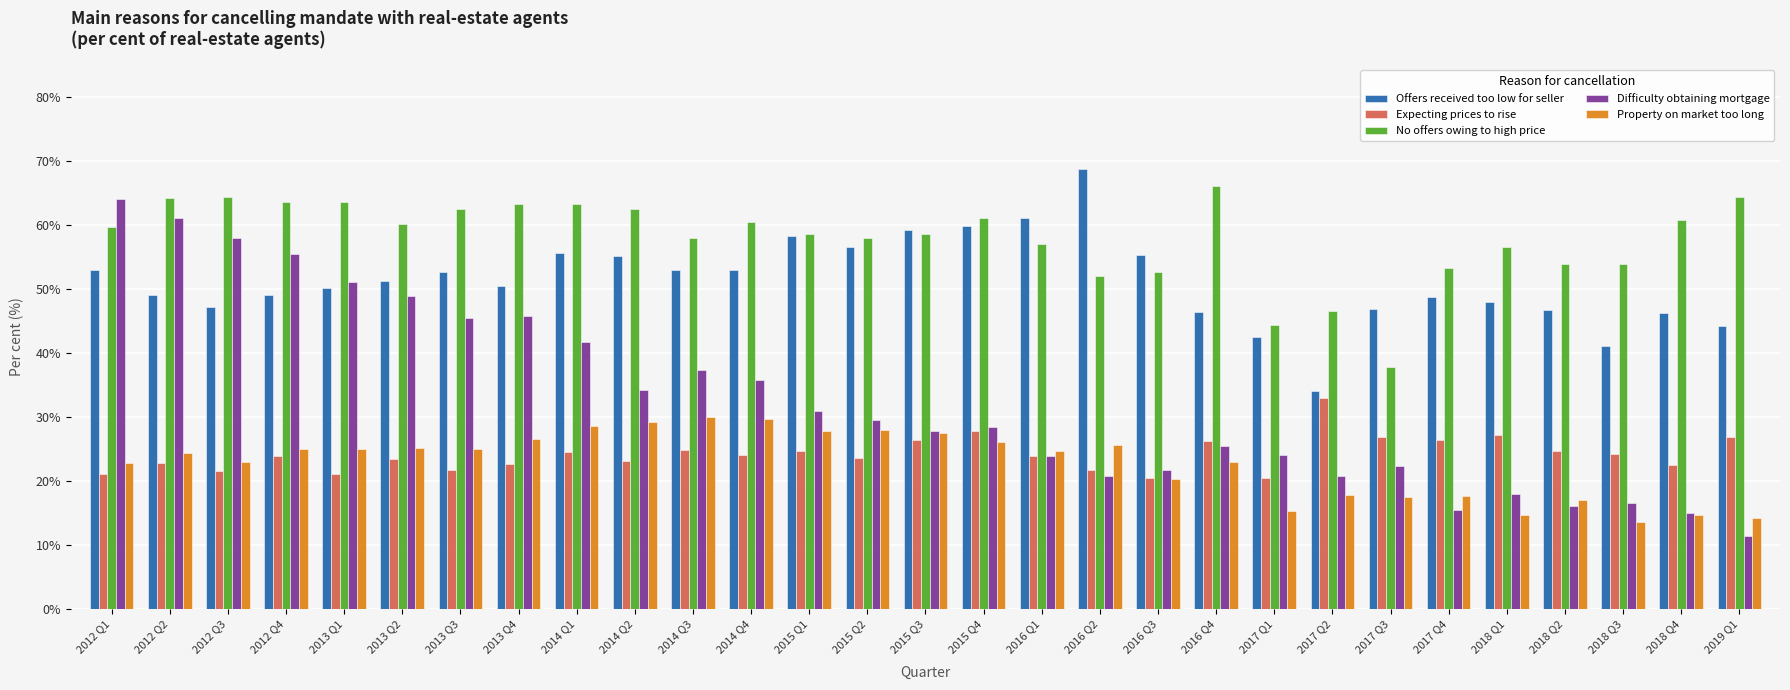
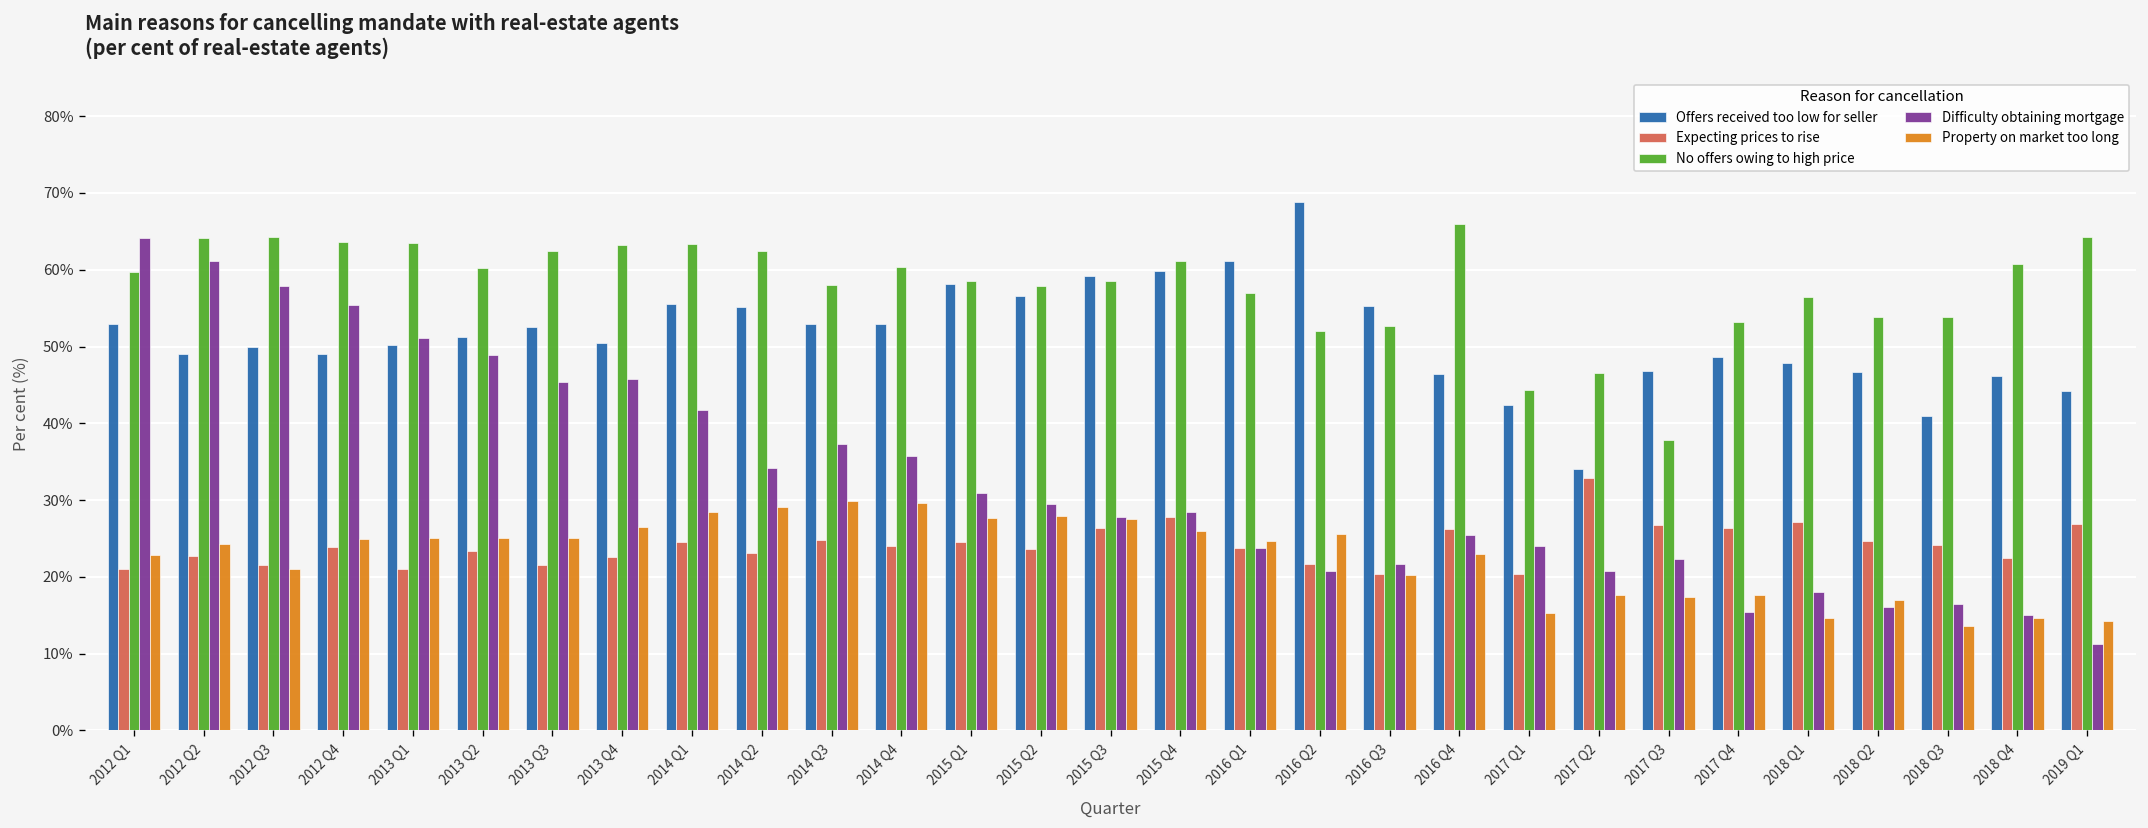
Offers received too low for seller, 2012 Q3: 47% -> 50%
Property on market too long, 2012 Q3: 23% -> 21%
